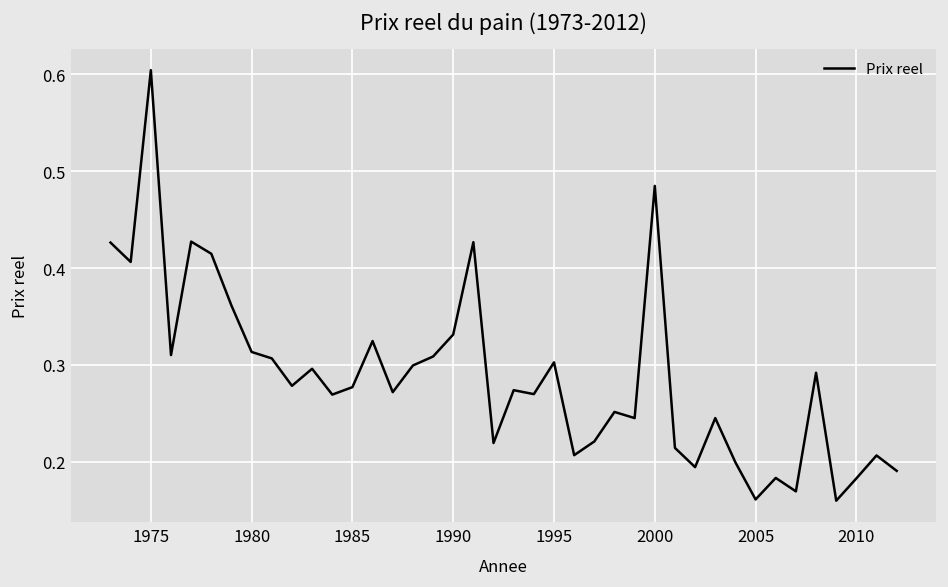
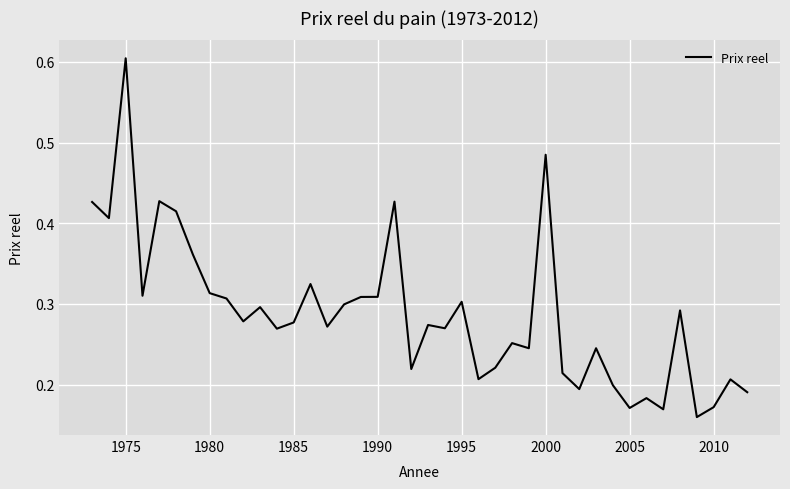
1990: 0.33 -> 0.31
2005: 0.16 -> 0.17
2010: 0.18 -> 0.17
